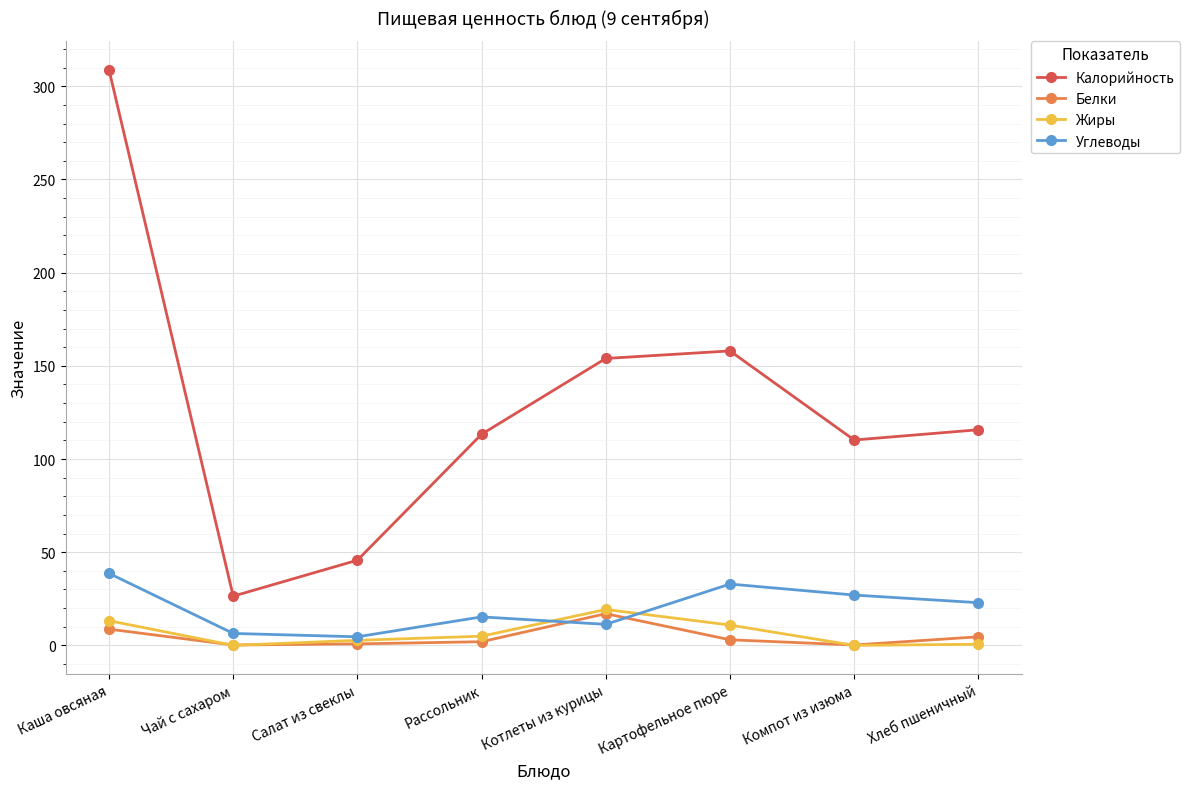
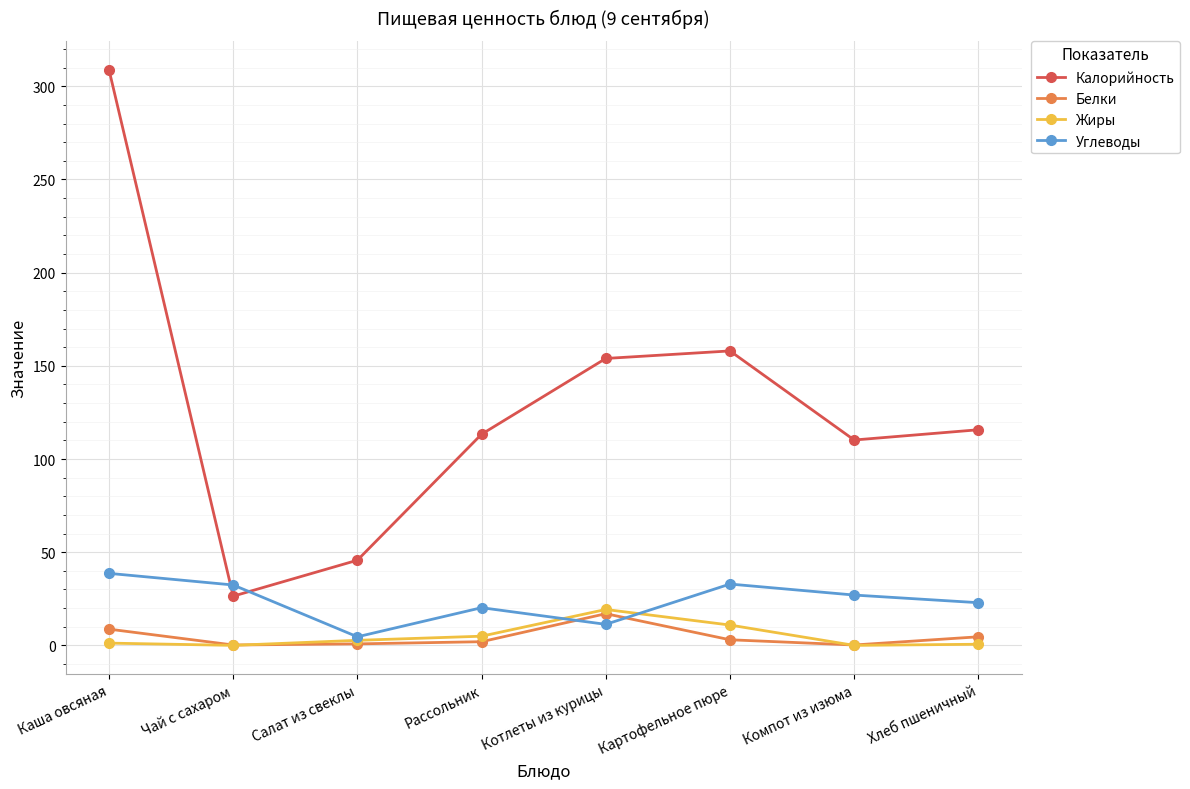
Жиры, Каша овсяная: 13 -> 1
Углеводы, Чай с сахаром: 6 -> 32
Углеводы, Рассольник: 15 -> 20
